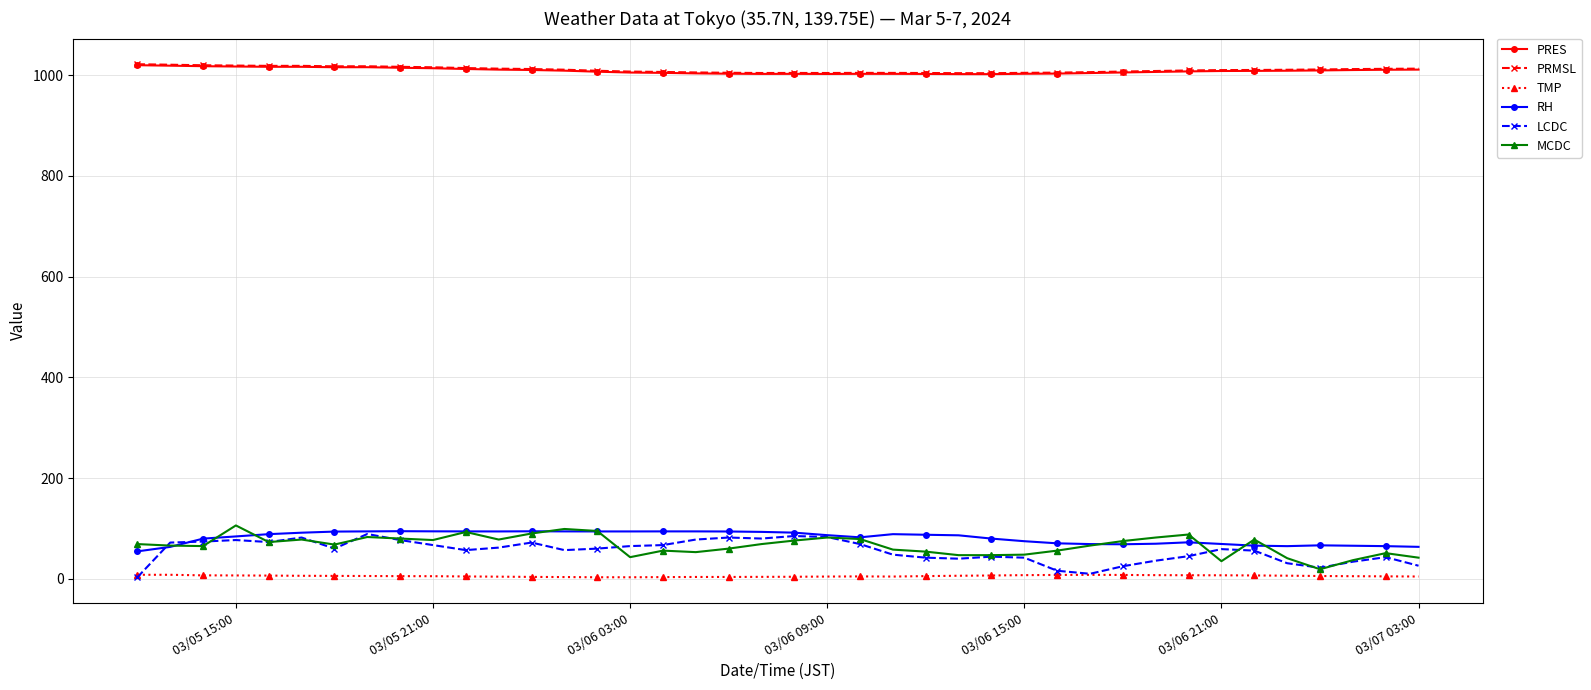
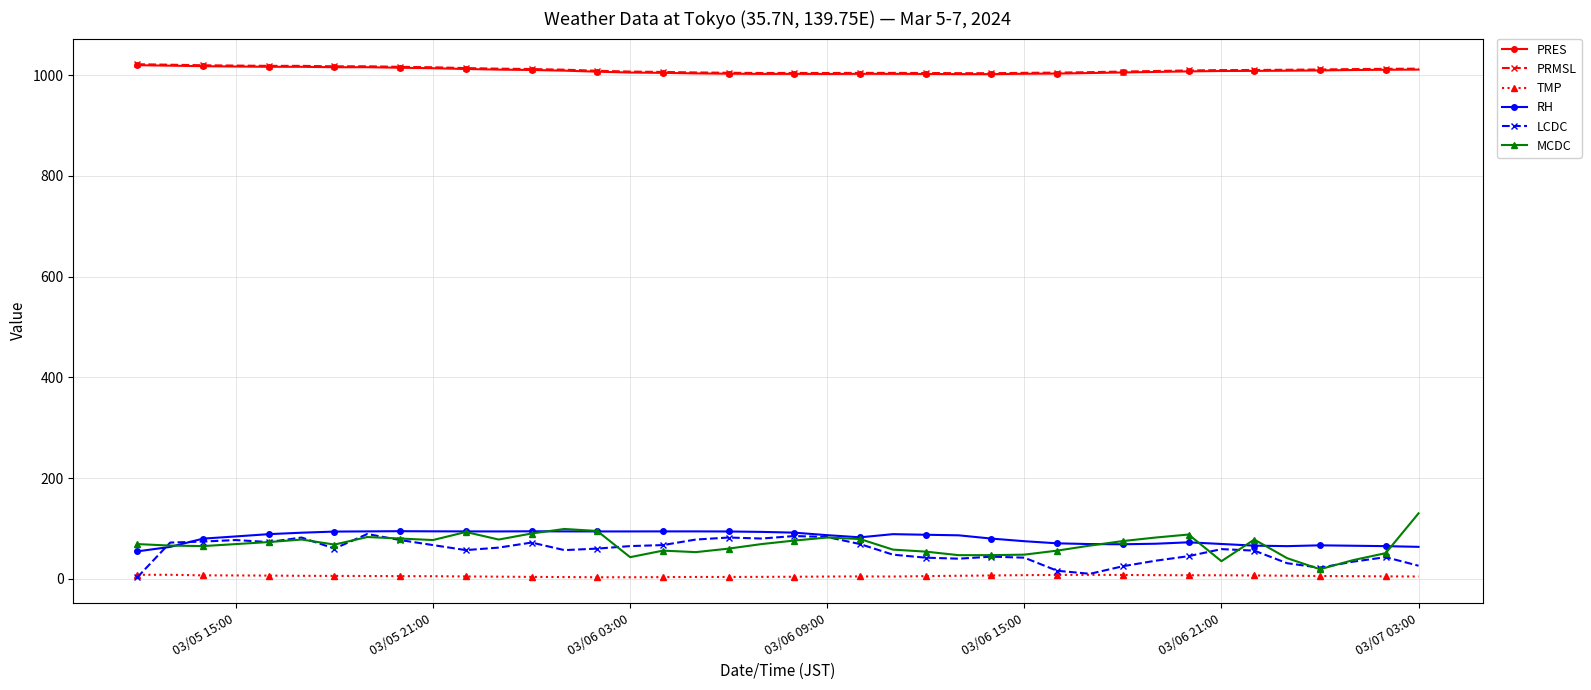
MCDC, 03/05 15:00: 110 -> 70
MCDC, 03/07 03:00: 40 -> 130
